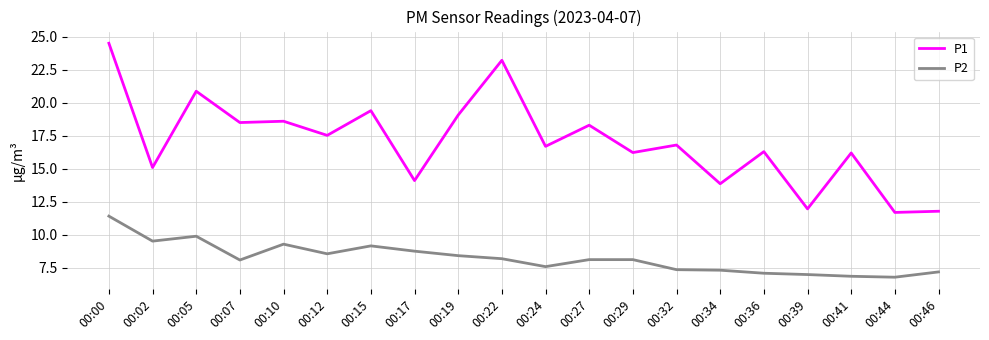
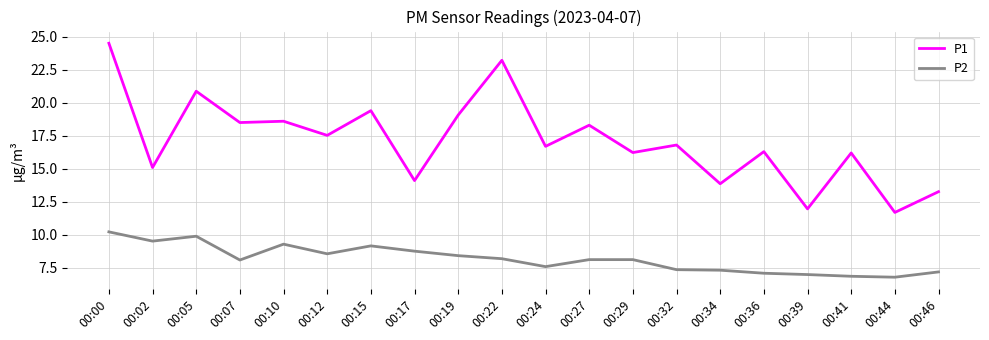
P2, 00:00: 11.4 -> 10.2
P1, 00:46: 11.8 -> 13.3
